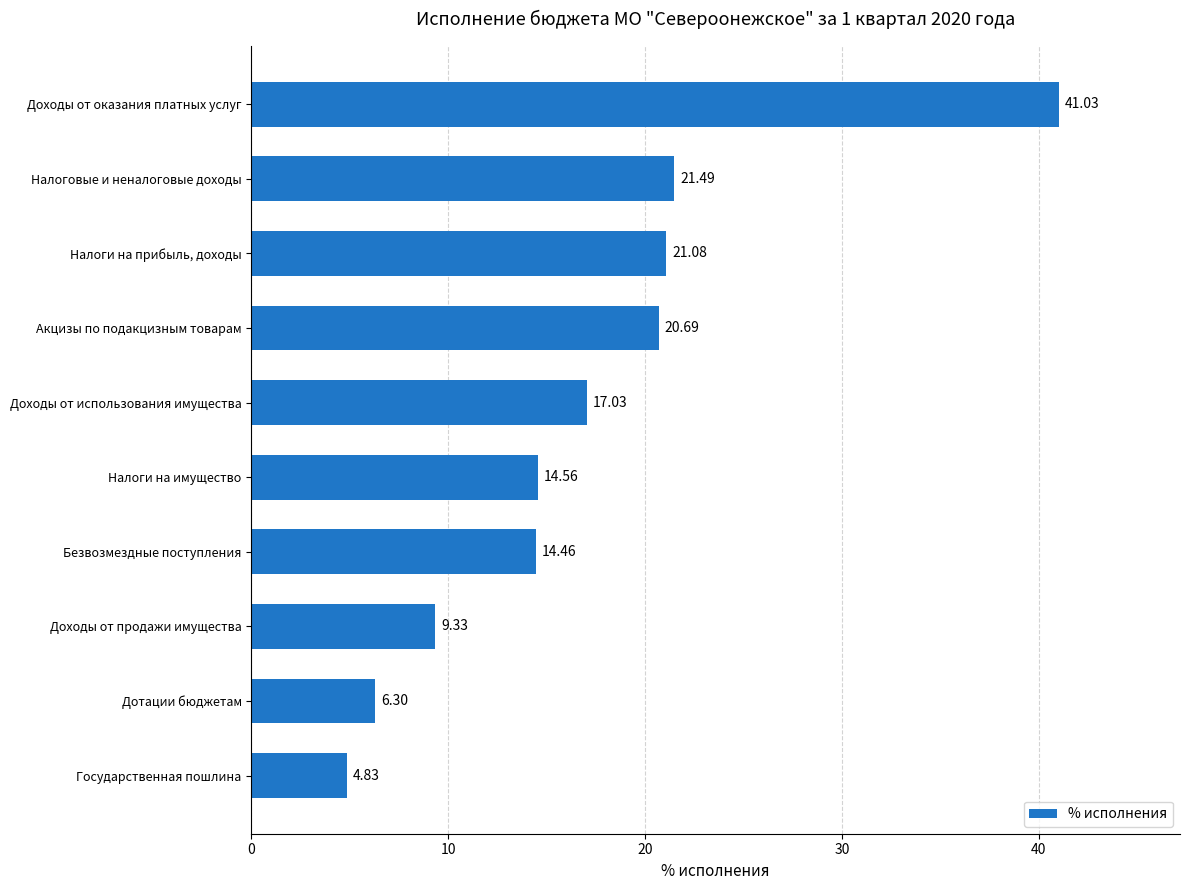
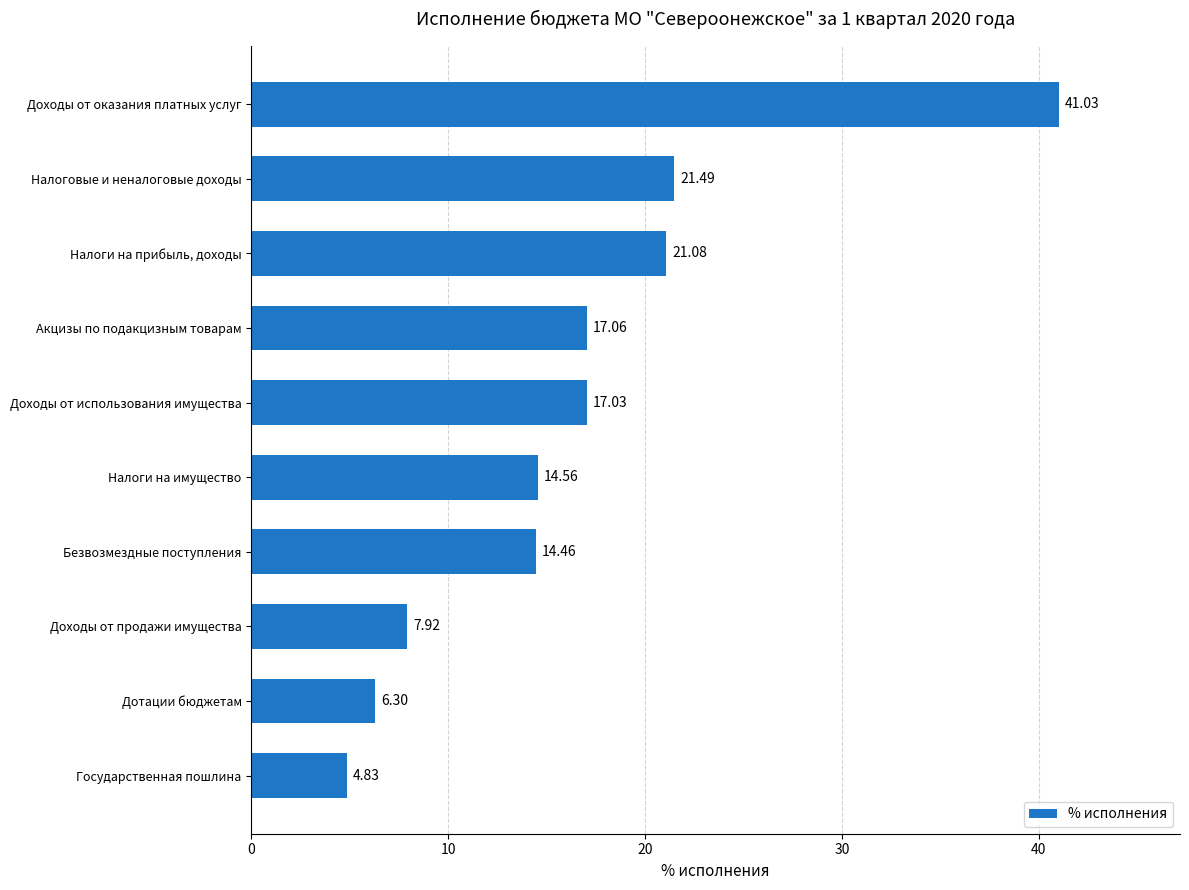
Акцизы по подакцизным товарам: 20.69 -> 17.06
Доходы от продажи имущества: 9.33 -> 7.92
